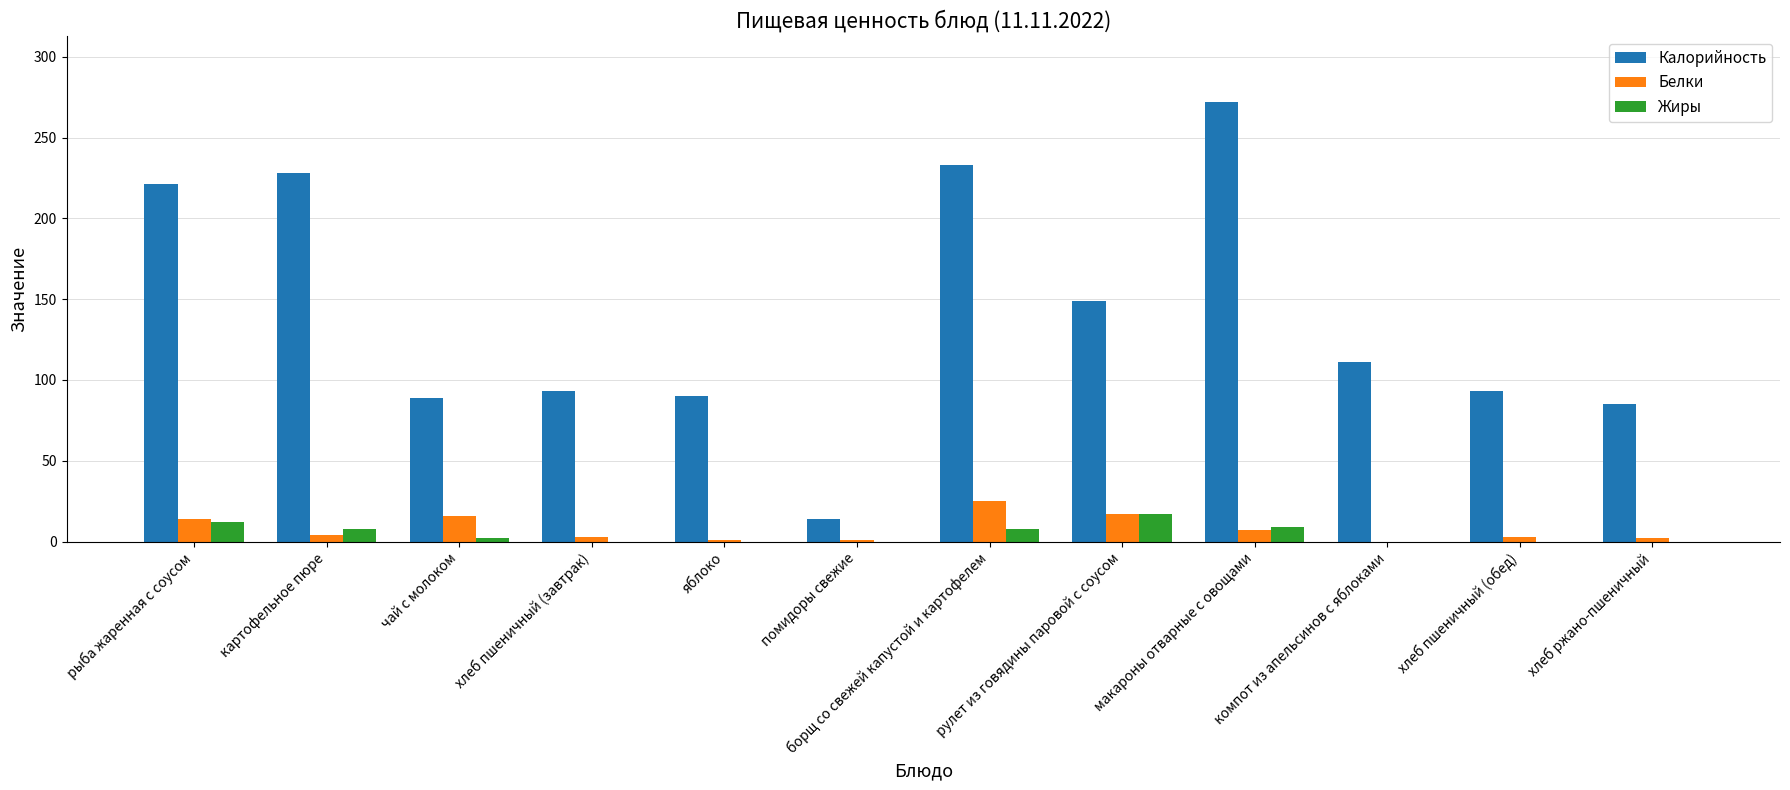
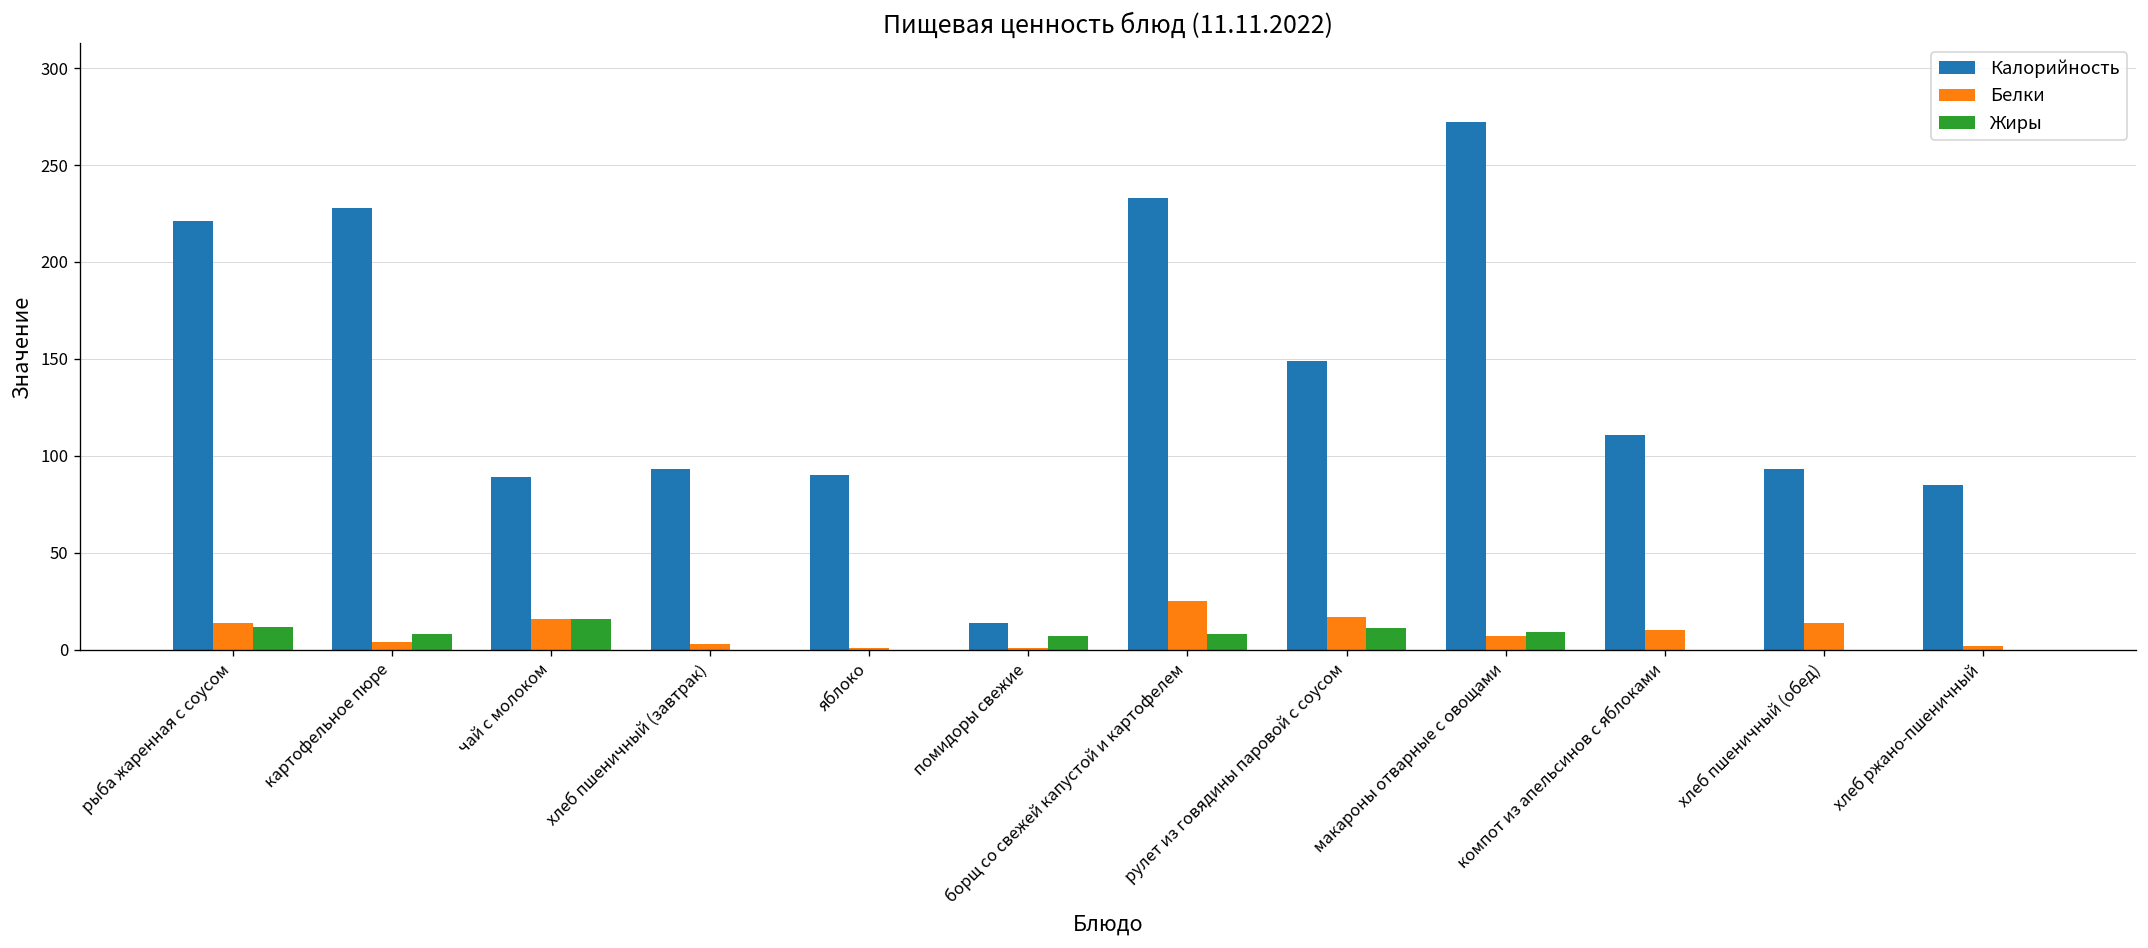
Жиры, чай с молоком: 2 -> 16
Жиры, помидоры свежие: 0 -> 7
Жиры, рулет из говядины паровой с соусом: 17 -> 11
Белки, компот из апельсинов с яблоками: 0 -> 10
Белки, хлеб пшеничный (обед): 3 -> 14
